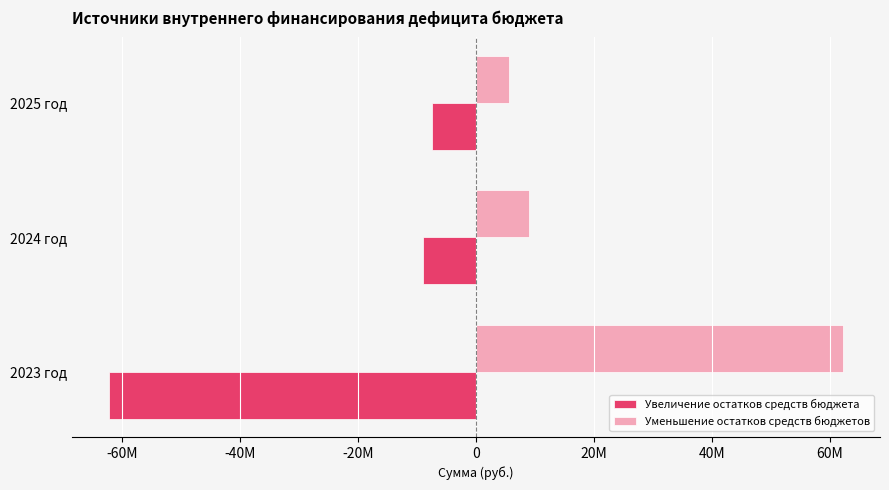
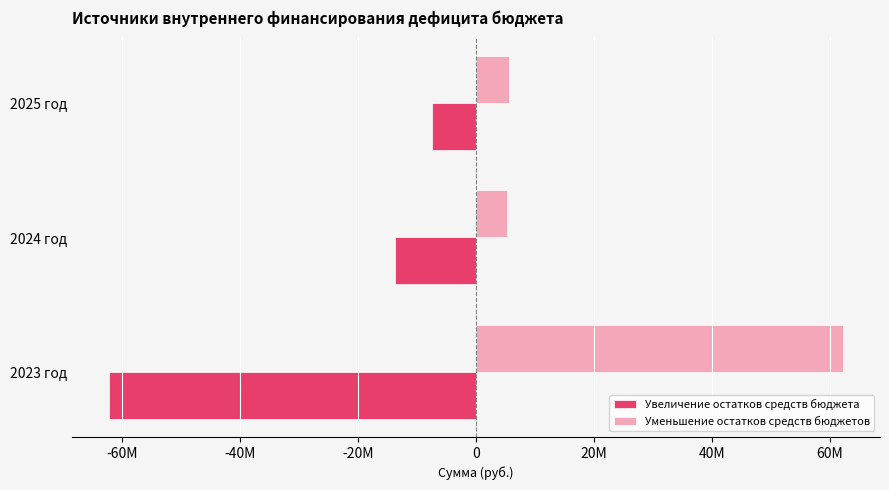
Уменьшение остатков средств бюджетов, 2024 год: 9000000 -> 5000000
Увеличение остатков средств бюджета, 2024 год: -9000000 -> -14000000
